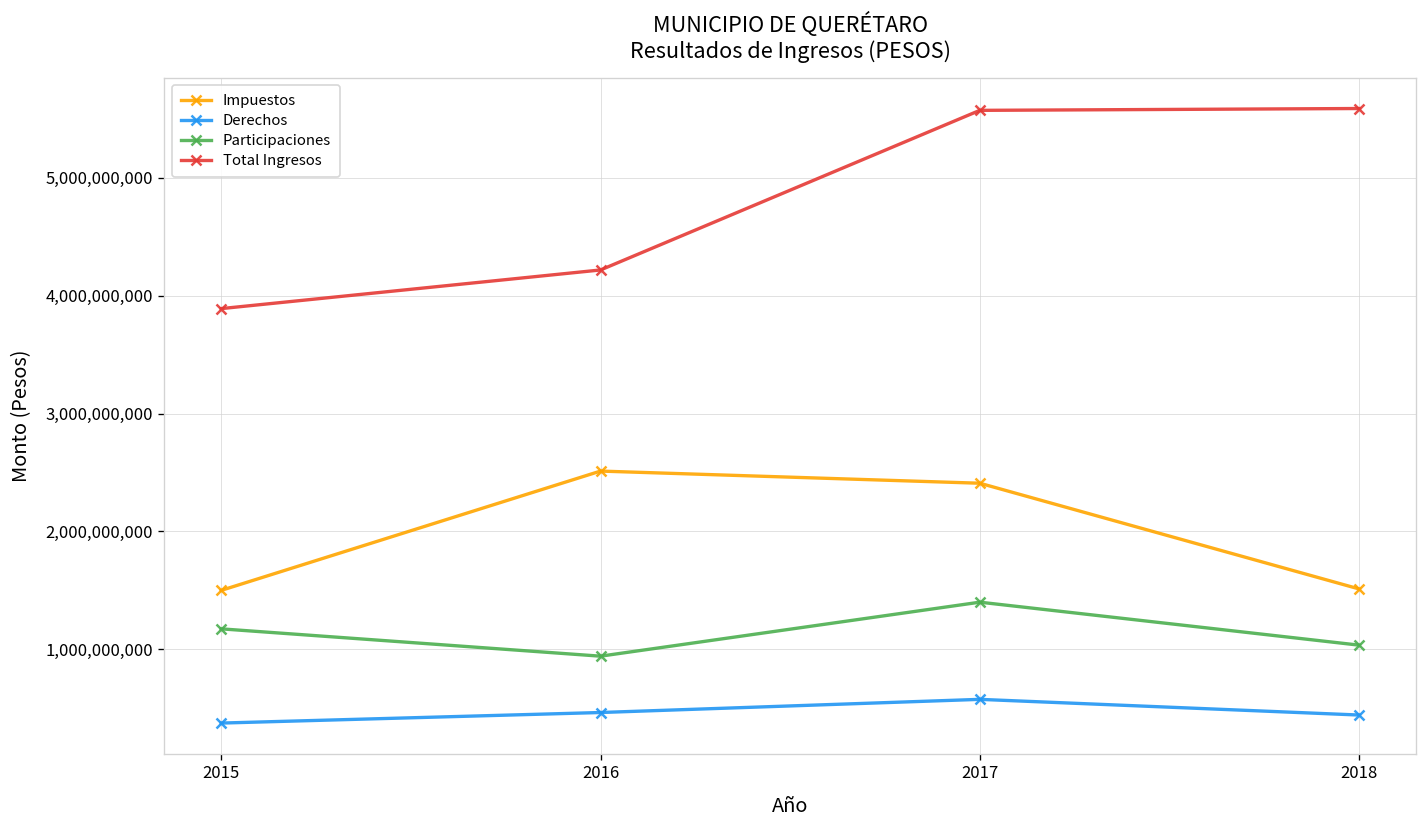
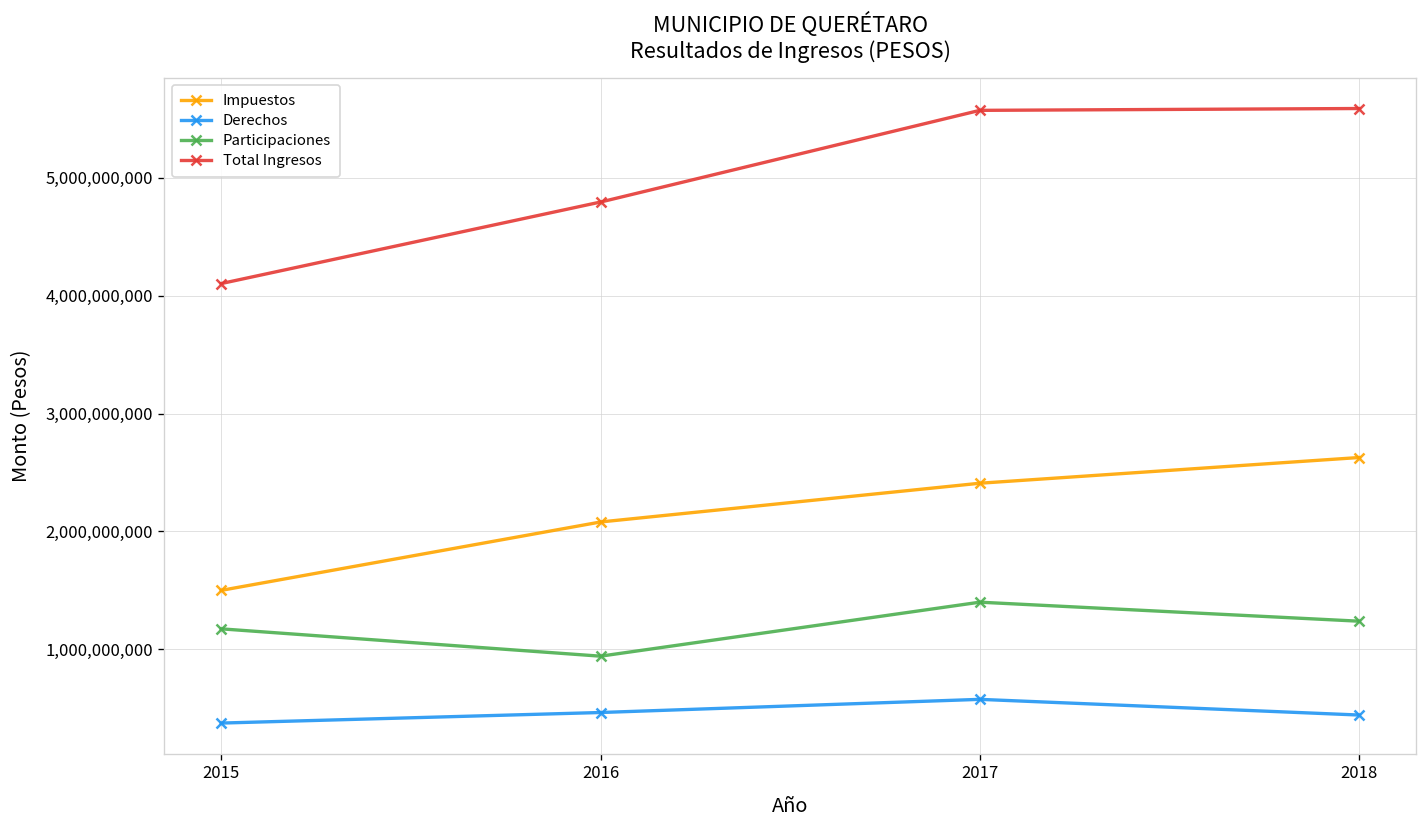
Total Ingresos, 2015: 3,900,000,000 -> 4,100,000,000
Impuestos, 2016: 2,500,000,000 -> 2,100,000,000
Total Ingresos, 2016: 4,200,000,000 -> 4,800,000,000
Impuestos, 2018: 1,500,000,000 -> 2,600,000,000
Participaciones, 2018: 1,000,000,000 -> 1,200,000,000
